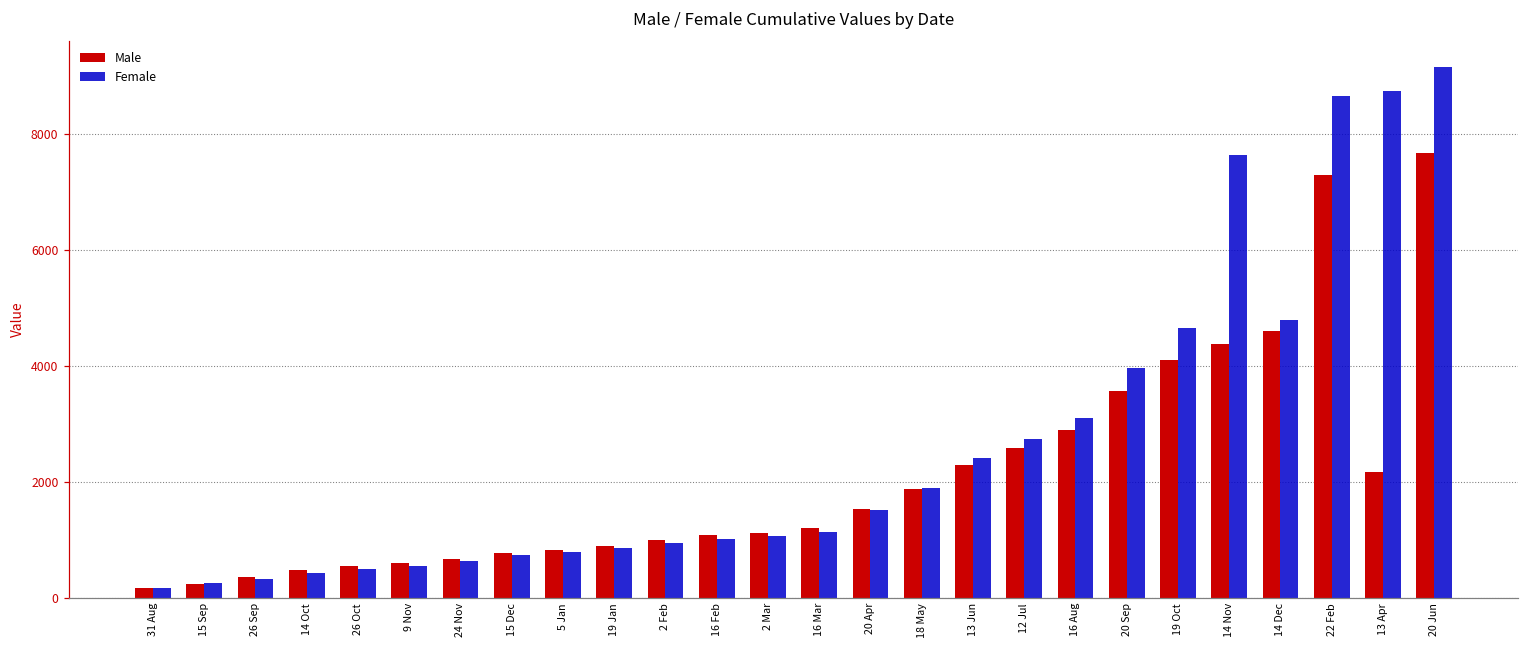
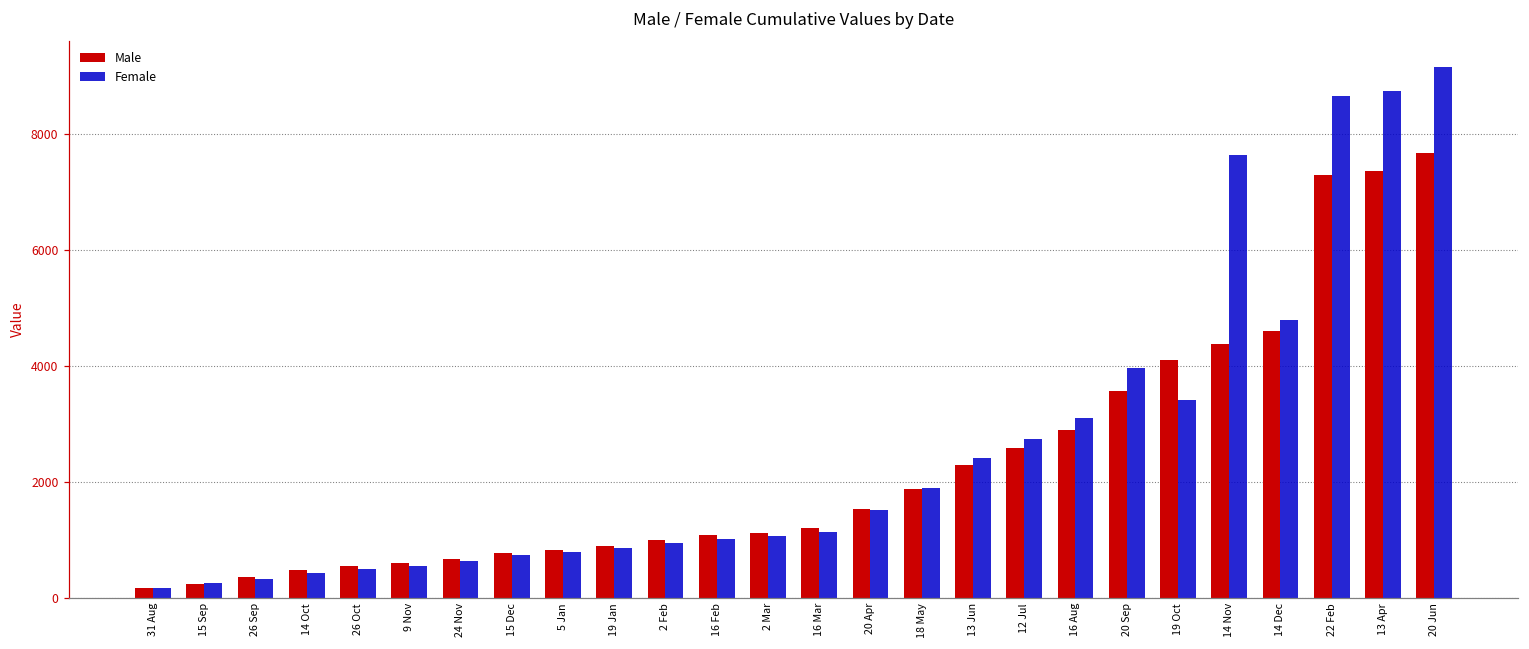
Female, 19 Oct: 4700 -> 3400
Male, 13 Apr: 2200 -> 7400
